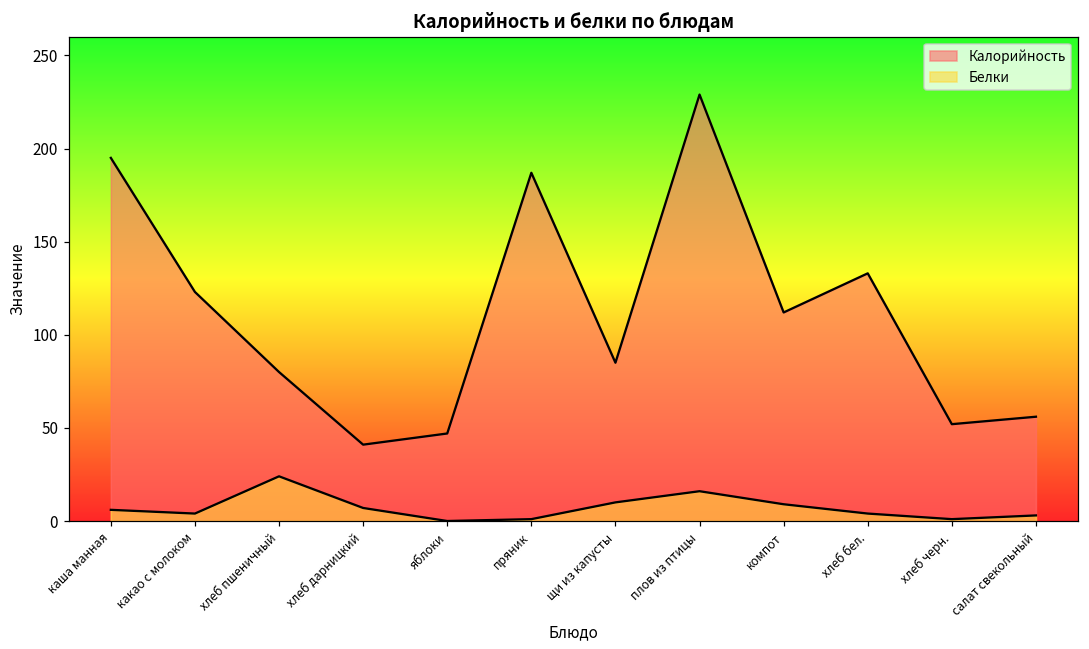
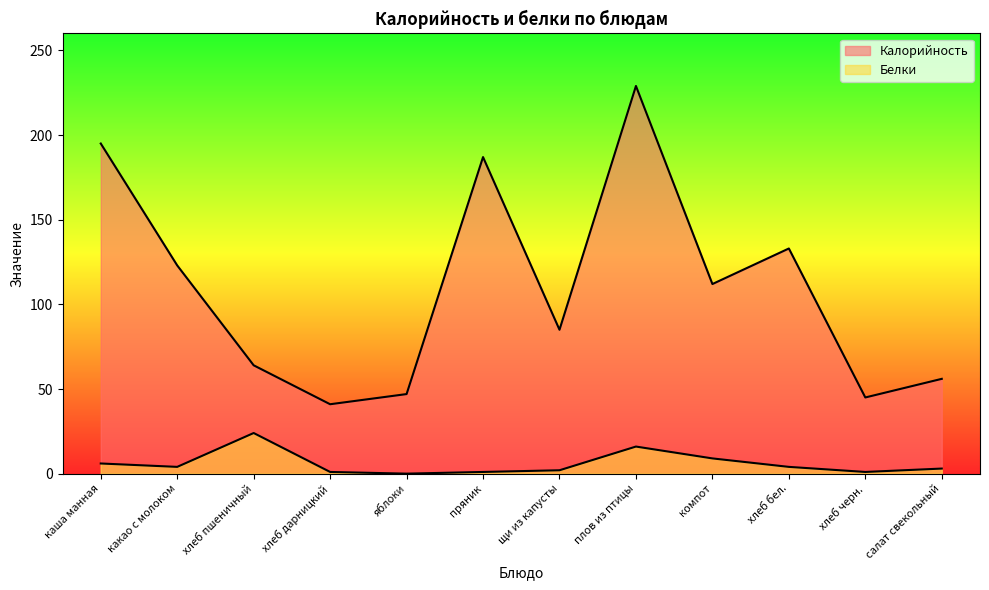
Калорийность, хлеб пшеничный: 80 -> 64
Белки, хлеб дарницкий: 7 -> 1
Белки, щи из капусты: 10 -> 2
Калорийность, хлеб черн.: 52 -> 45
